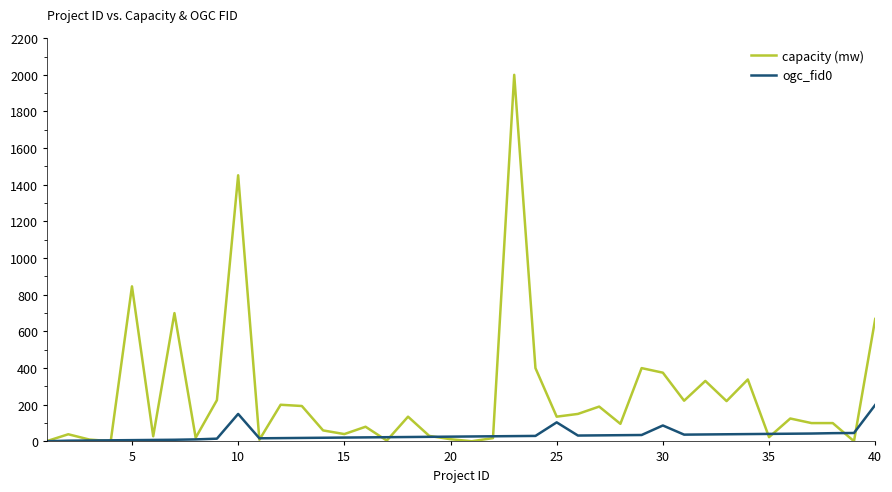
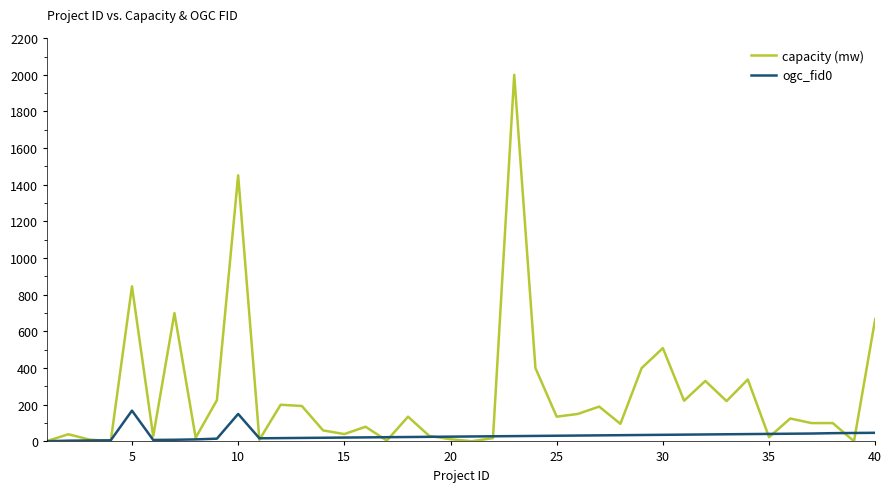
ogc_fid0, 5: 10 -> 170
ogc_fid0, 25: 100 -> 30
capacity (mw), 30: 380 -> 510
ogc_fid0, 30: 90 -> 40
ogc_fid0, 40: 200 -> 50
